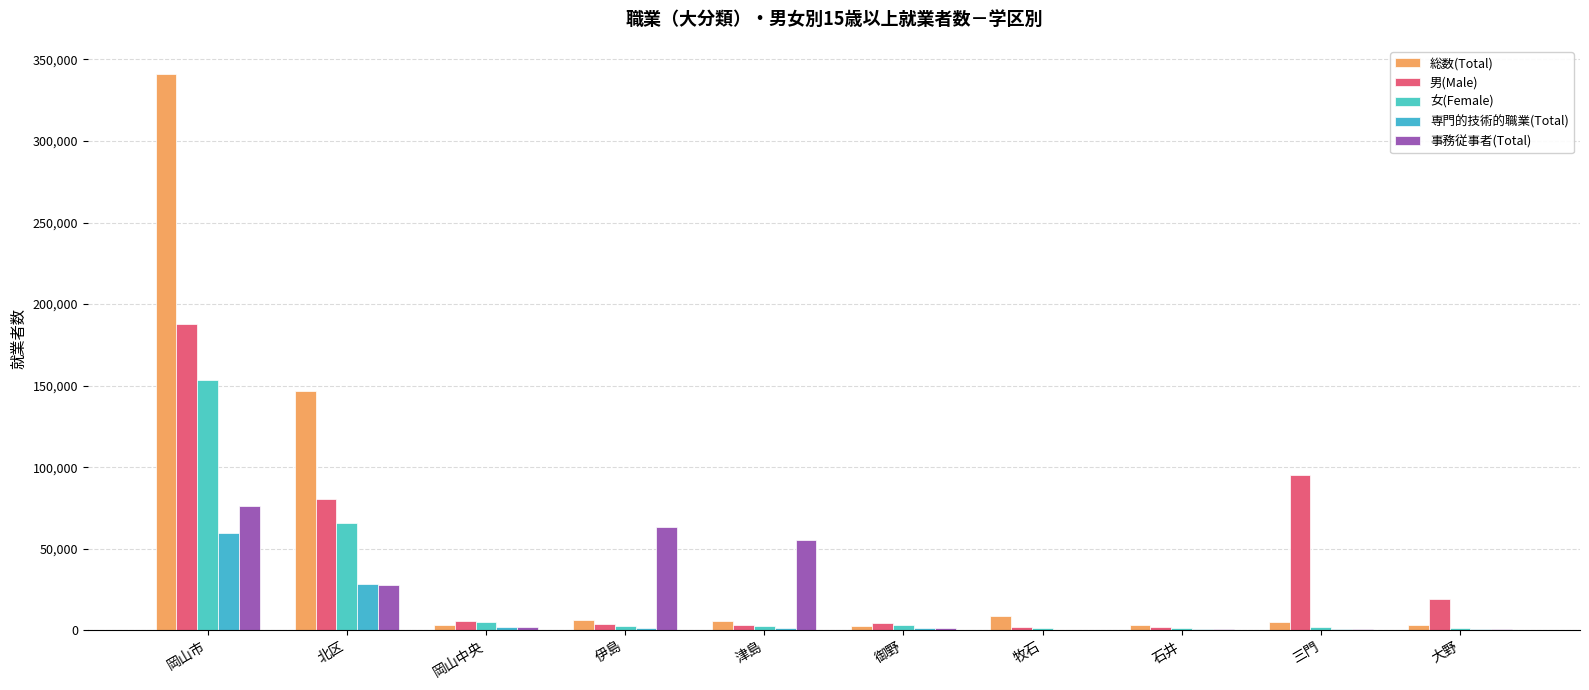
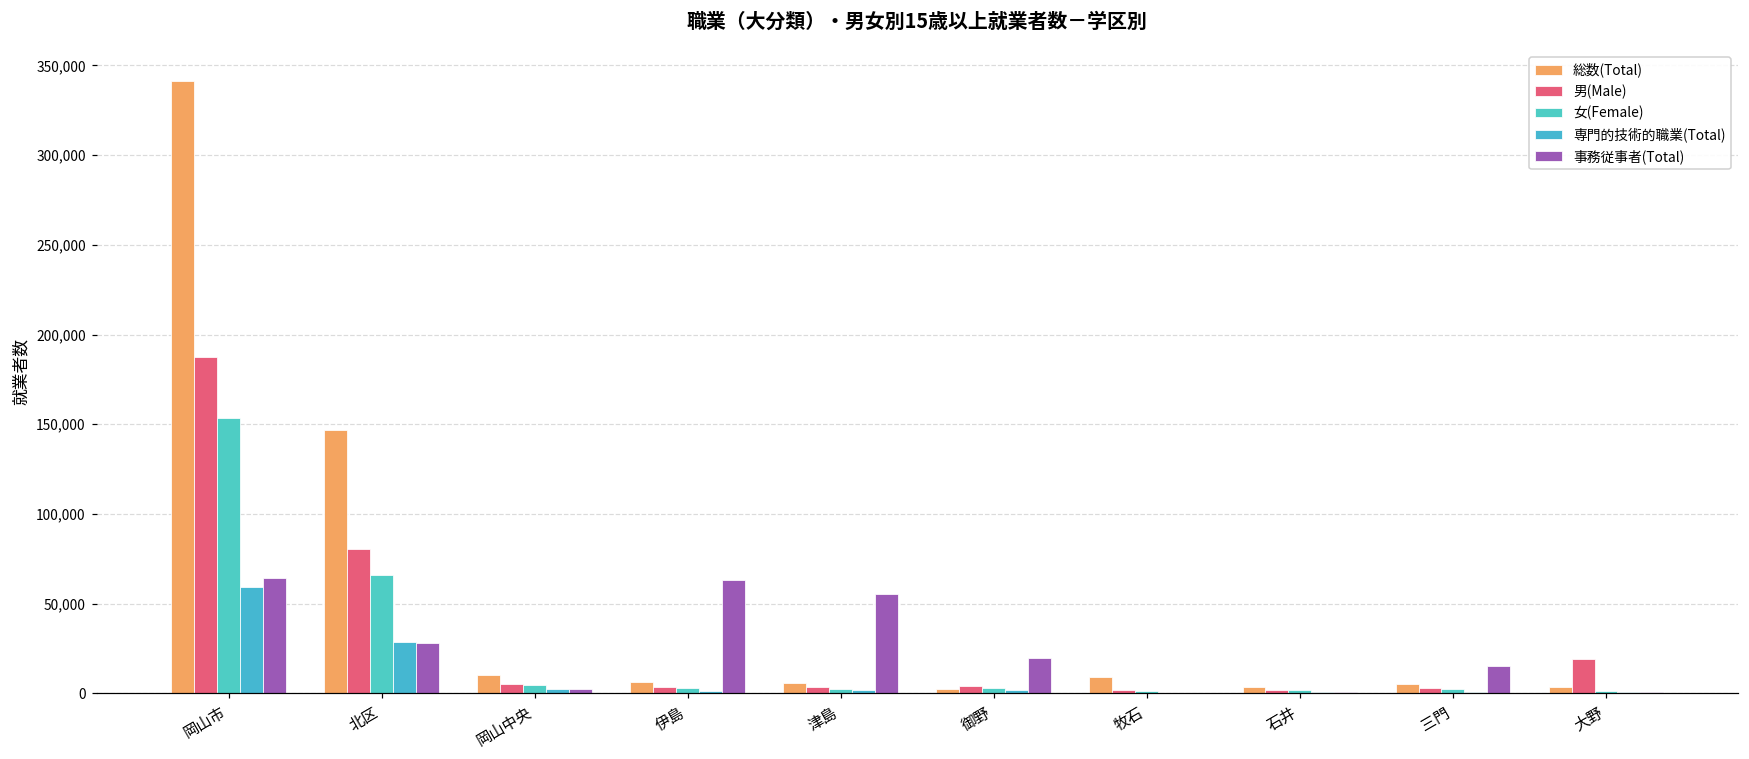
事務従事者(Total), 岡山市: 76,000 -> 64,000
総数(Total), 岡山中央: 3,000 -> 10,000
事務従事者(Total), 御野: 2,000 -> 20,000
男(Male), 三門: 95,000 -> 3,000
事務従事者(Total), 三門: 1,000 -> 15,000
